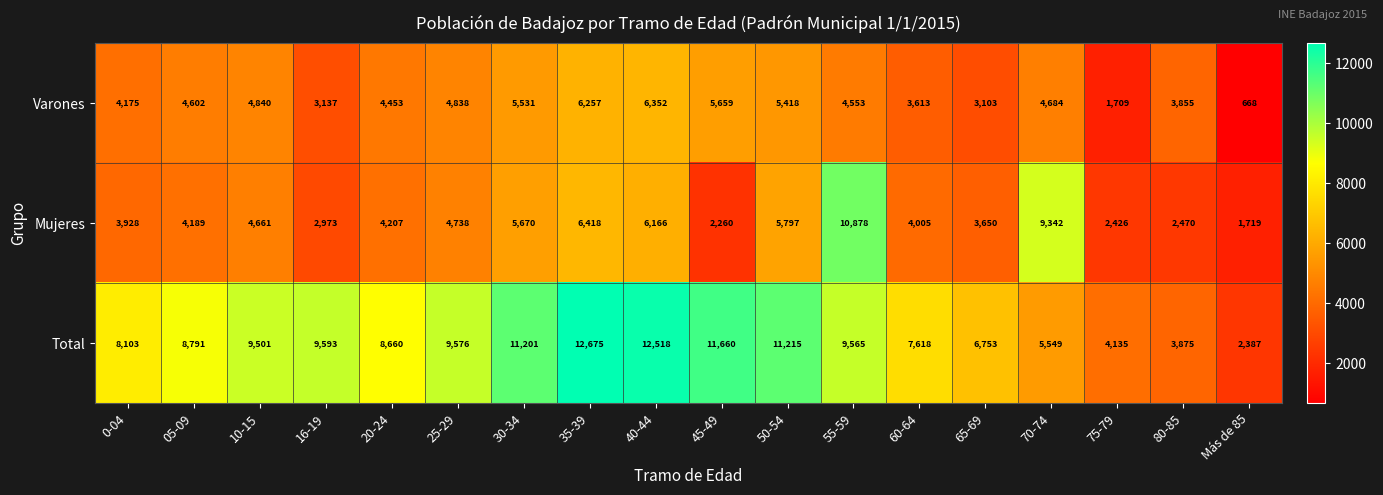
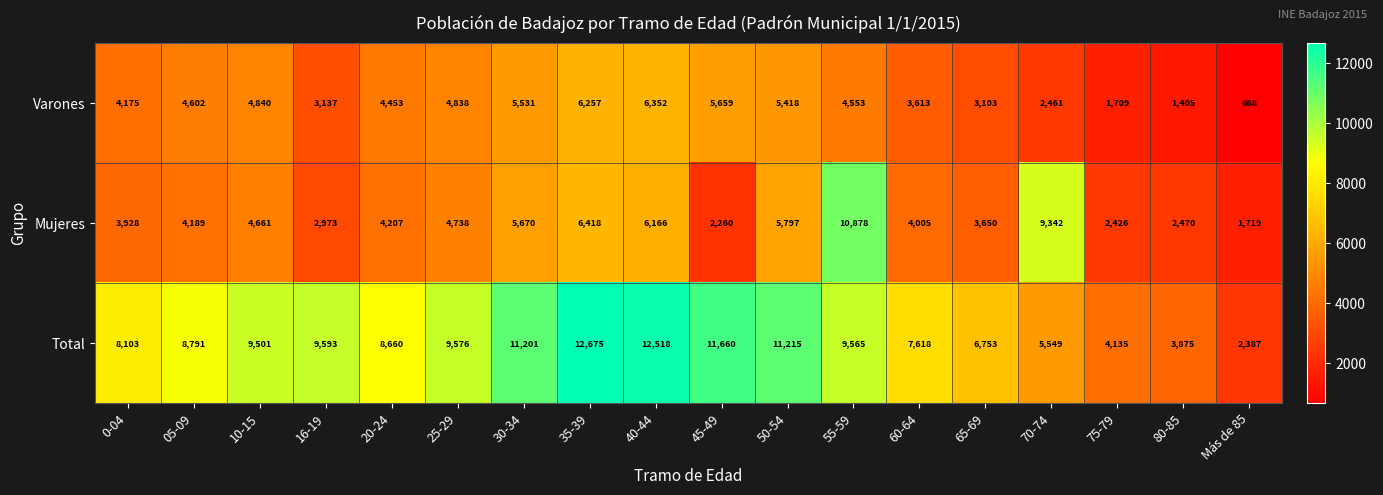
Varones, 70-74: 4,684 -> 2,461
Varones, 80-85: 3,855 -> 1,405
